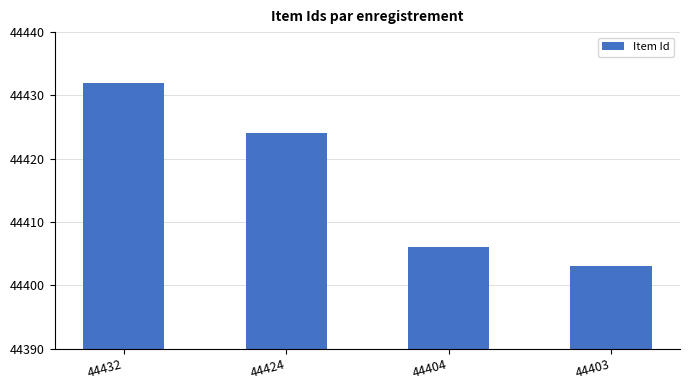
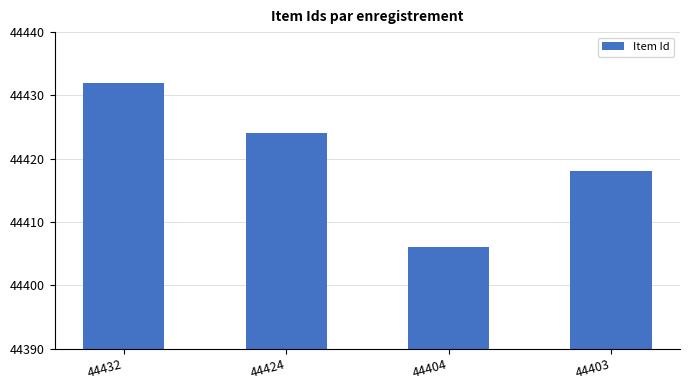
44403: 44403 -> 44418
